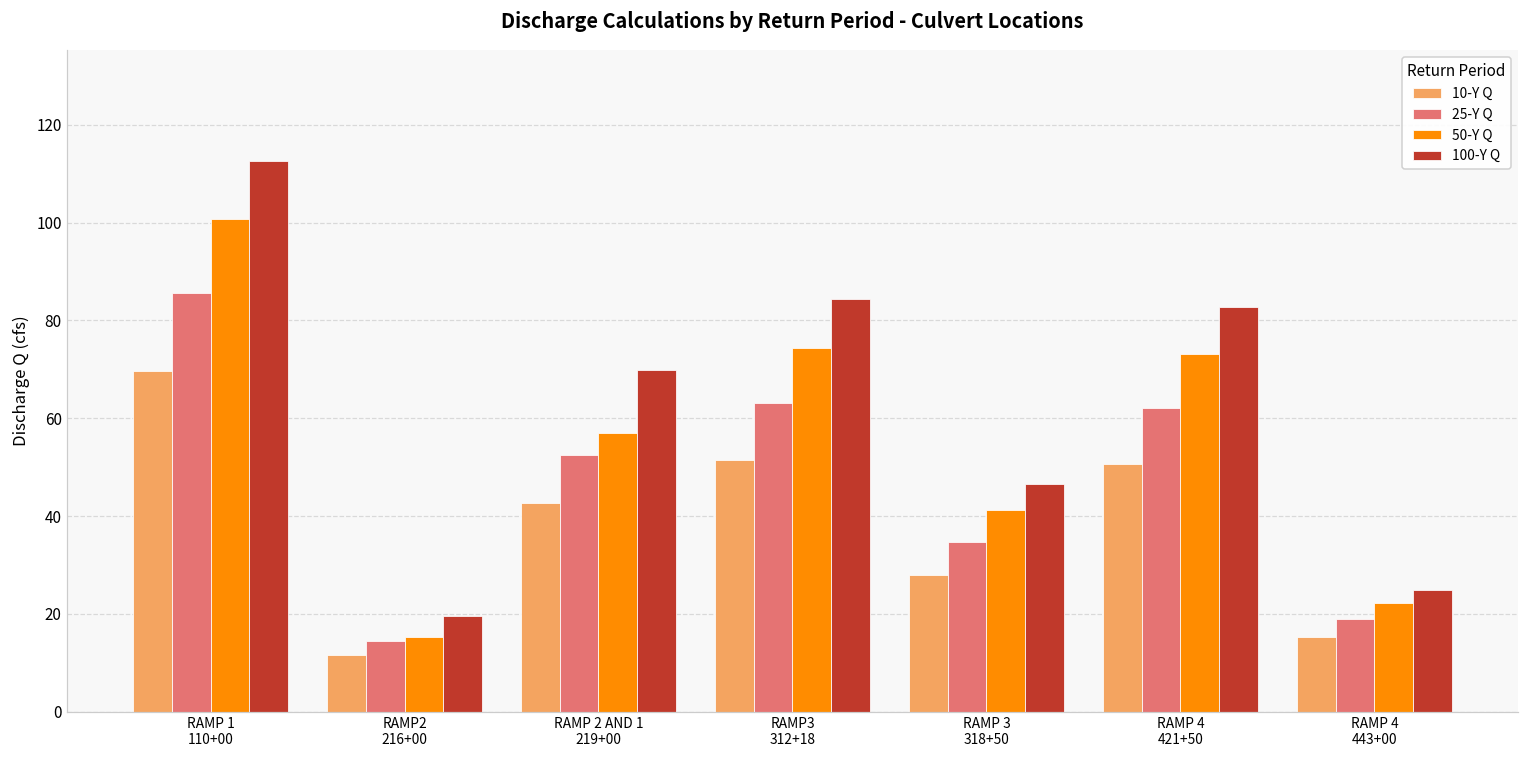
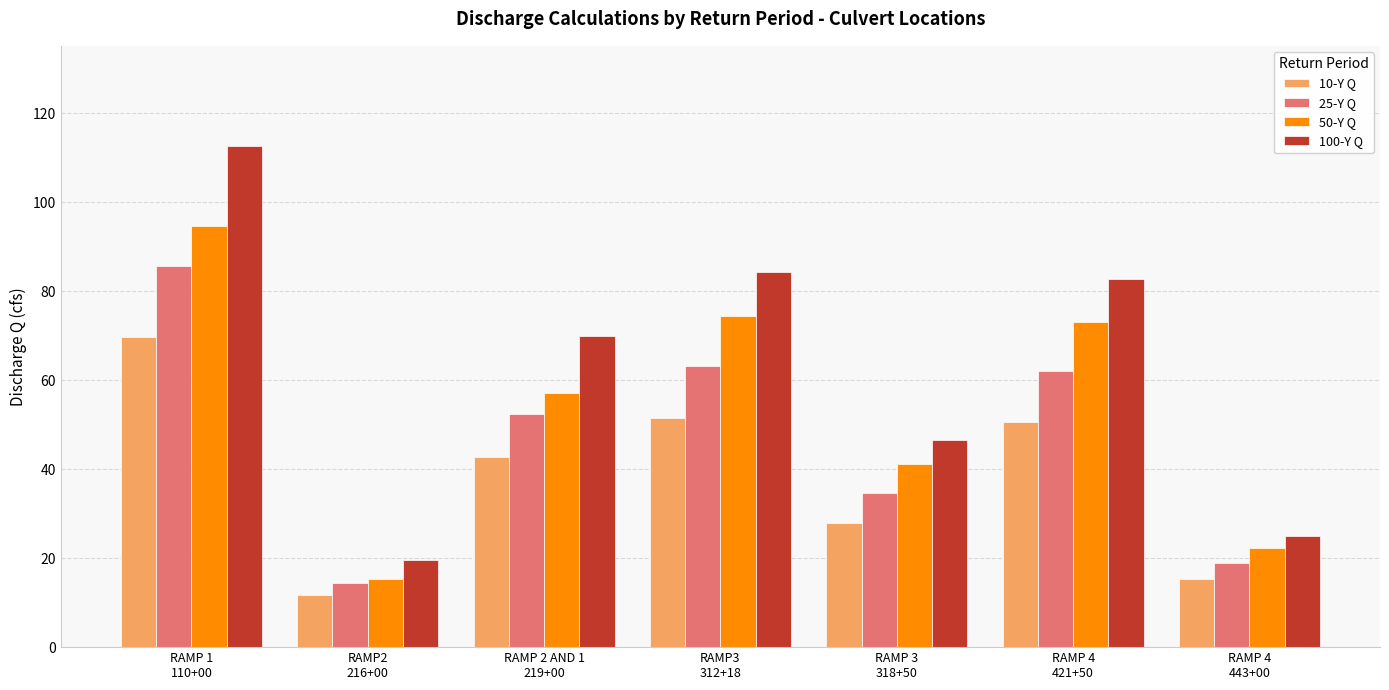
50-Y Q, RAMP 1 110+00: 101 -> 95
